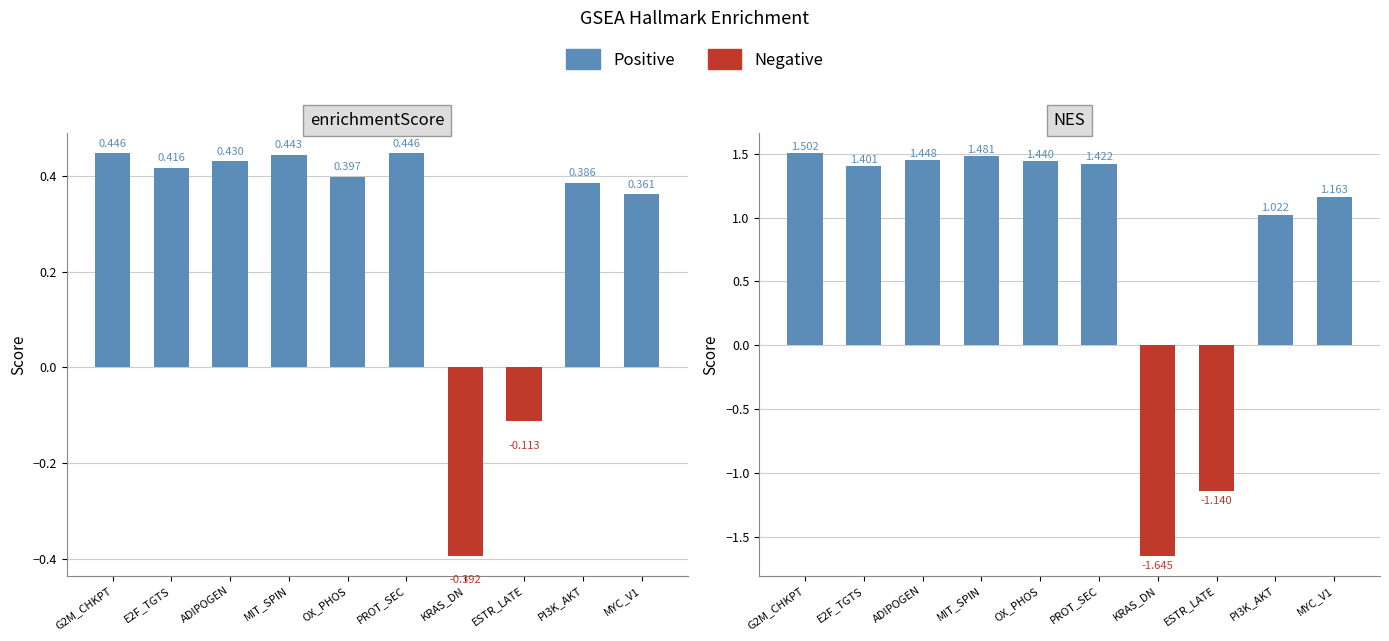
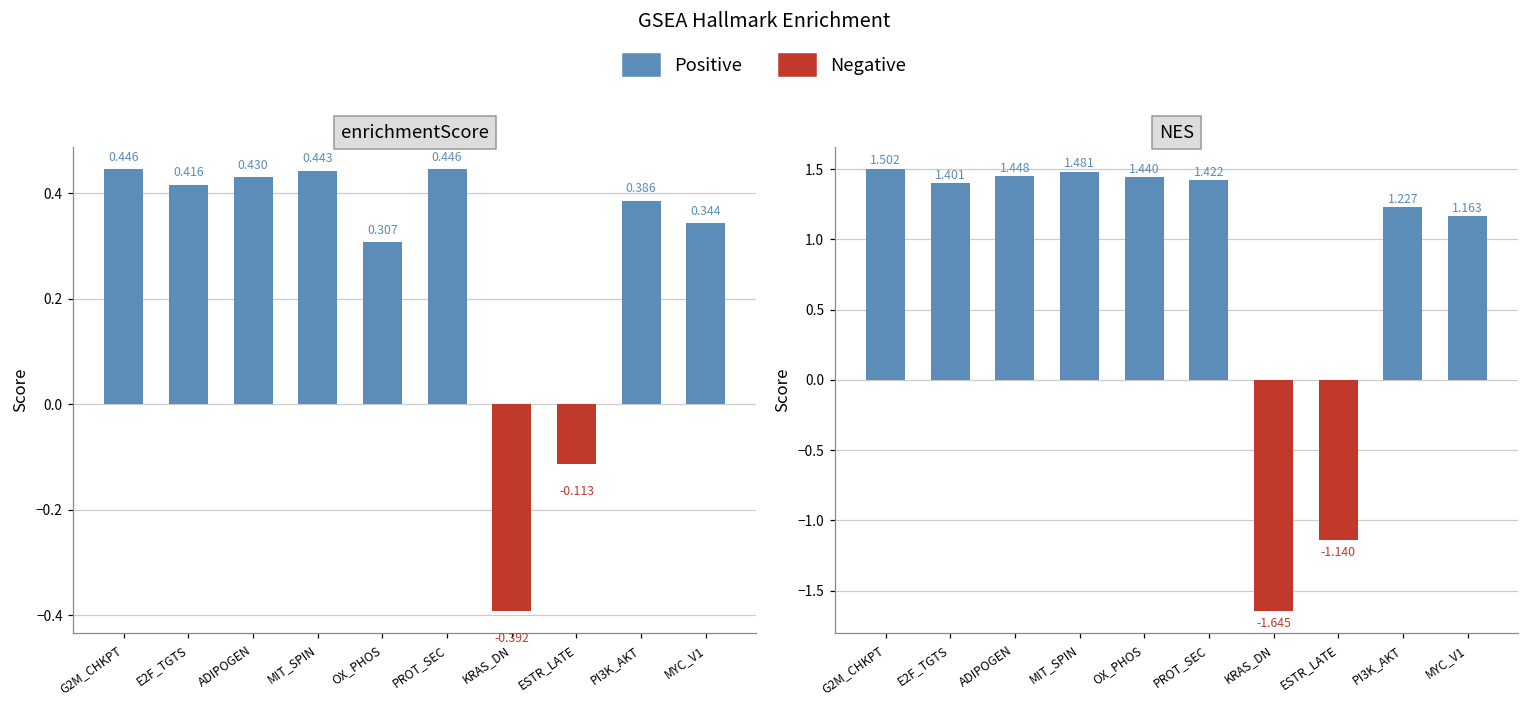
enrichmentScore, OX_PHOS: 0.397 -> 0.307
enrichmentScore, MYC_V1: 0.361 -> 0.344
NES, PI3K_AKT: 1.022 -> 1.227
